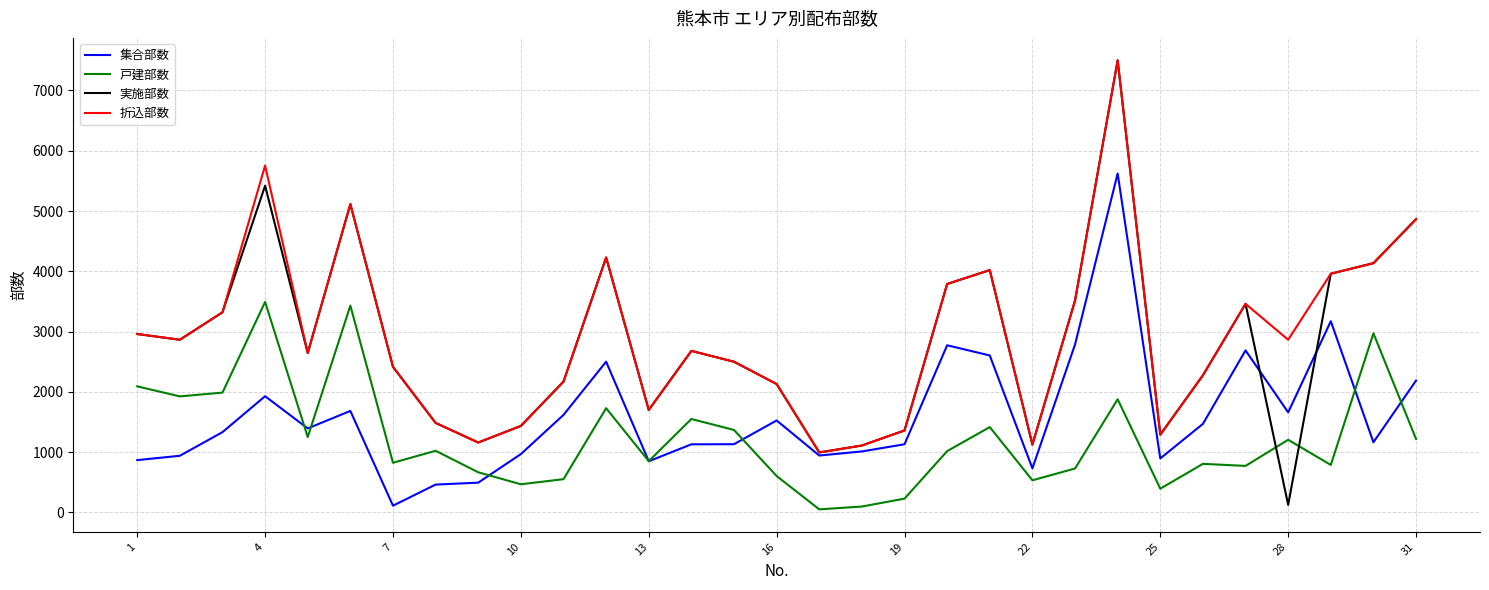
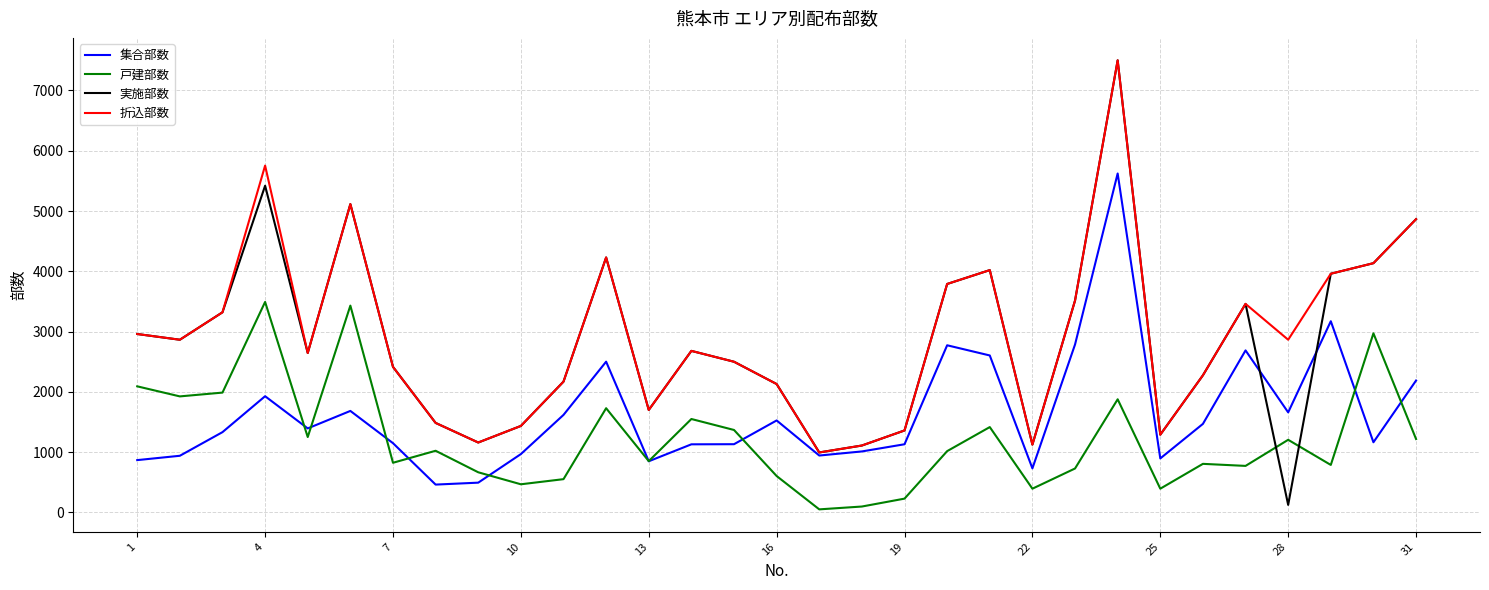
集合部数, 7: 100 -> 1100
戸建部数, 22: 500 -> 400
